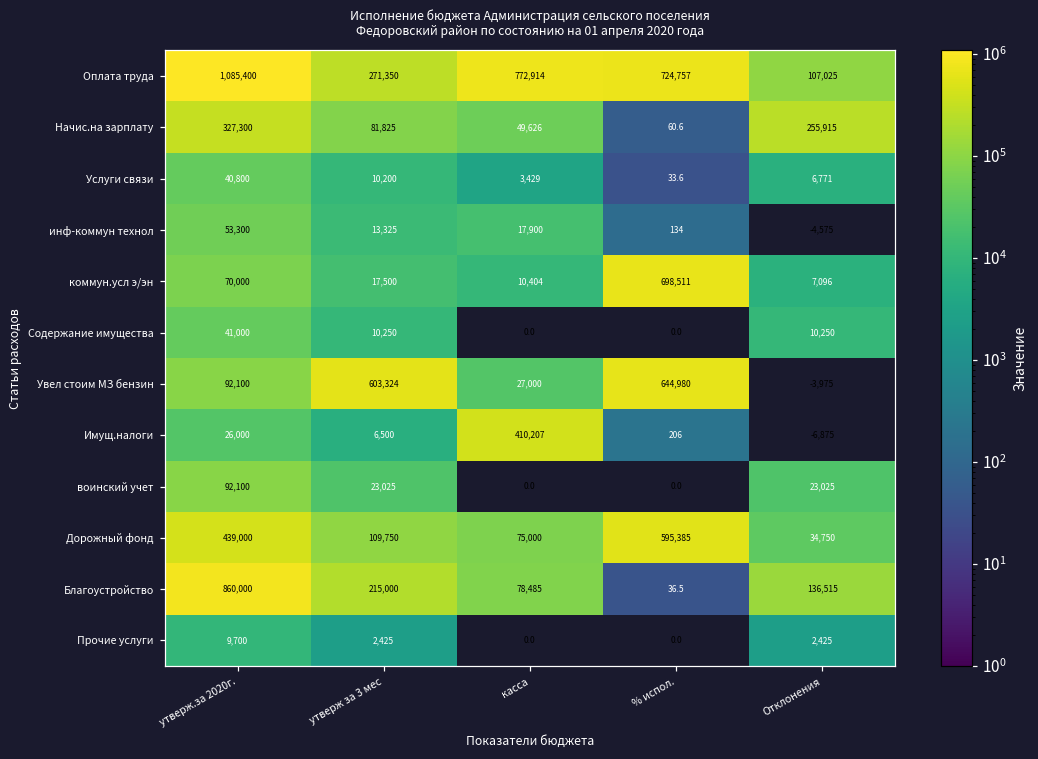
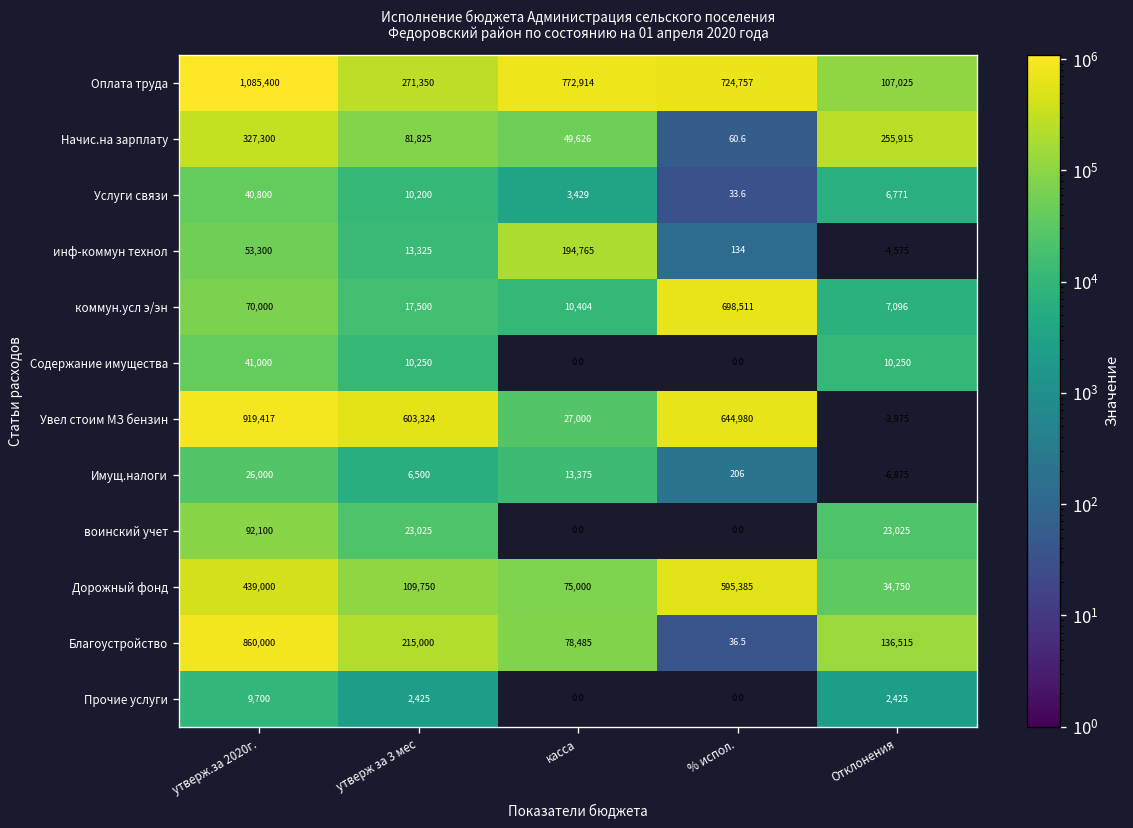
инф-коммун технол, касса: 17,900 -> 194,765
Увел стоим МЗ бензин, утверж.за 2020г.: 92,100 -> 919,417
Имущ.налоги, касса: 410,207 -> 13,375
